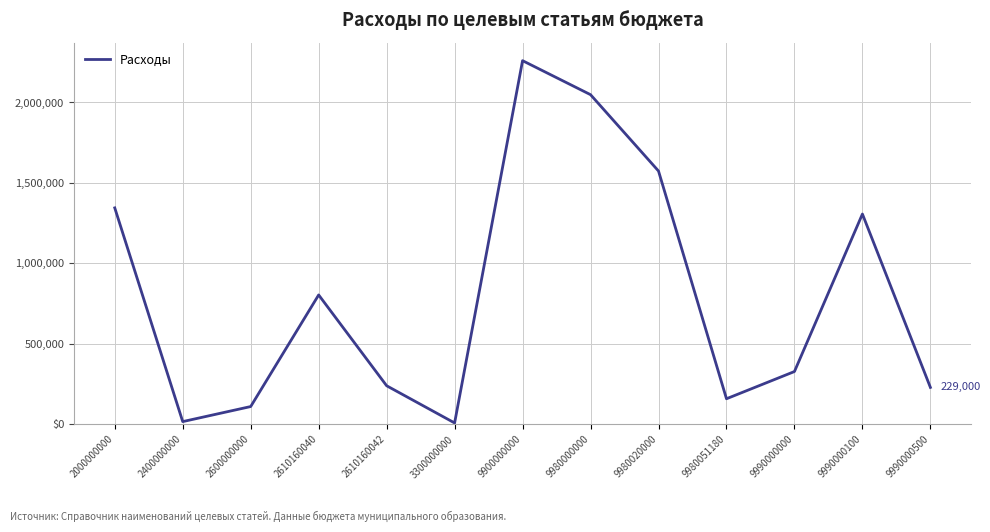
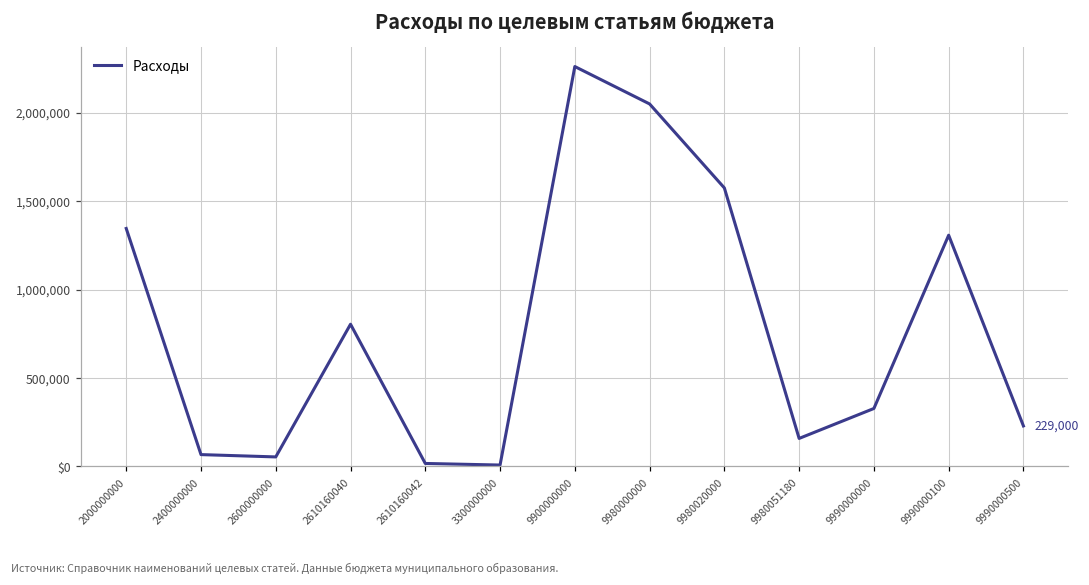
2400000000: 20,000 -> 70,000
2600000000: 110,000 -> 50,000
2610160042: 240,000 -> 20,000
